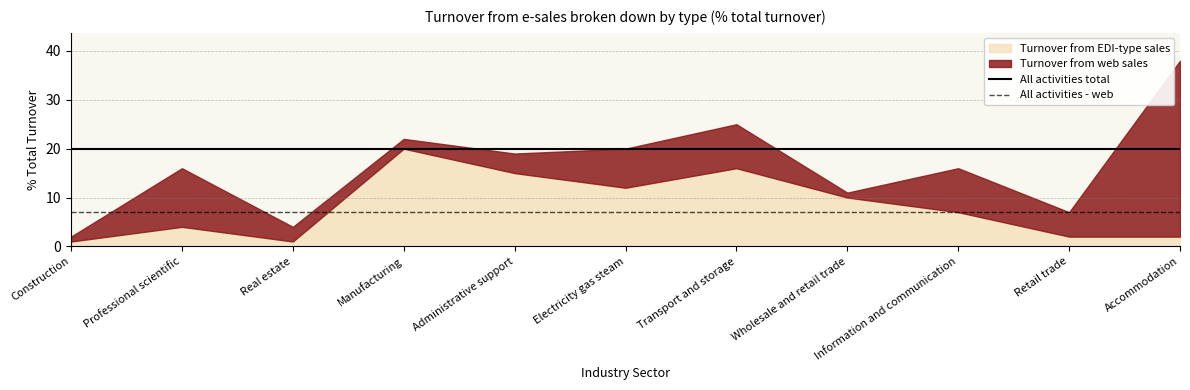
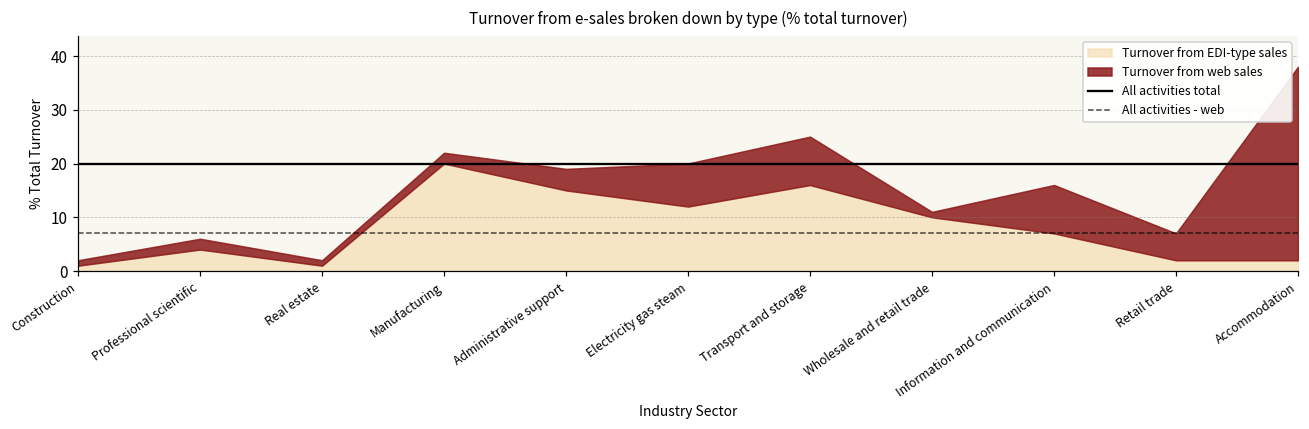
Turnover from web sales, Professional scientific: 12 -> 2
Turnover from web sales, Real estate: 3 -> 1
